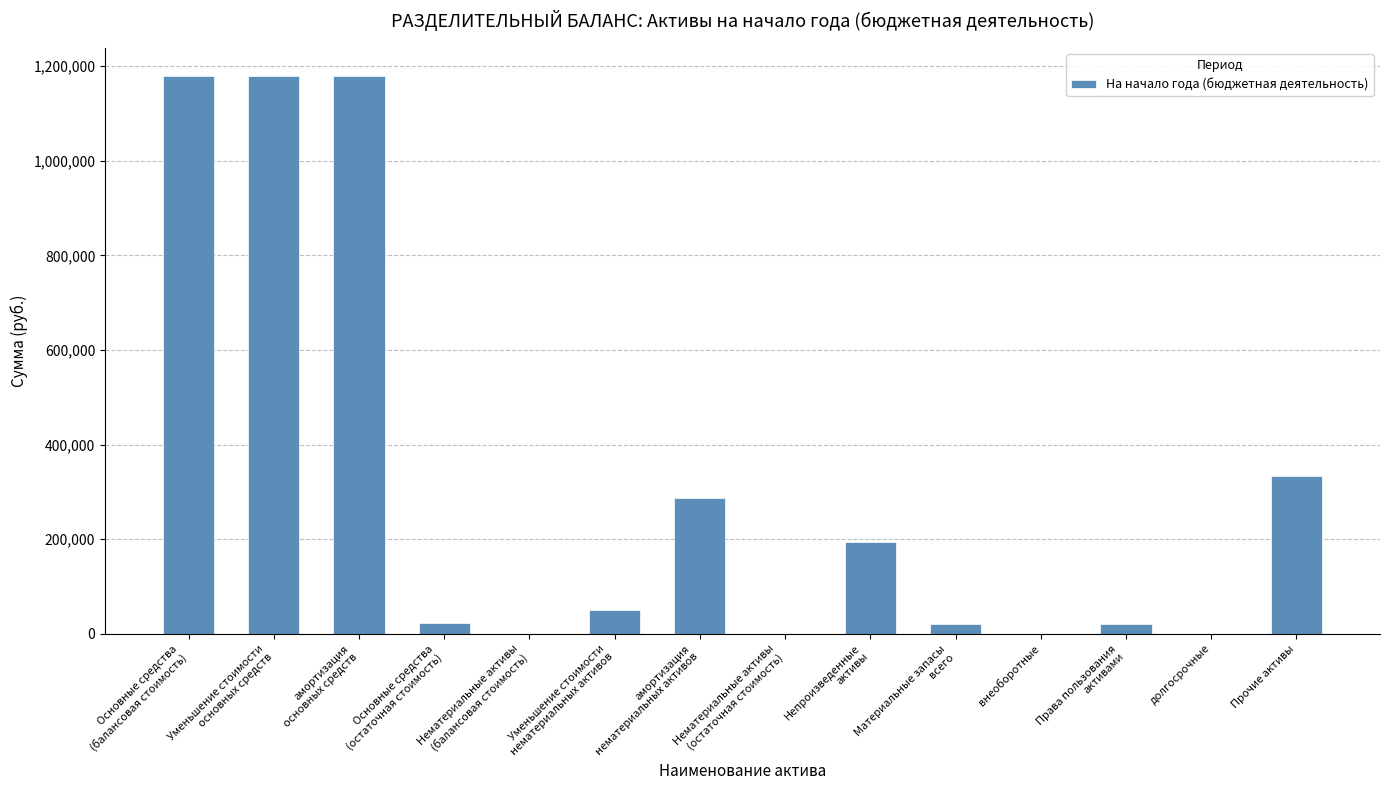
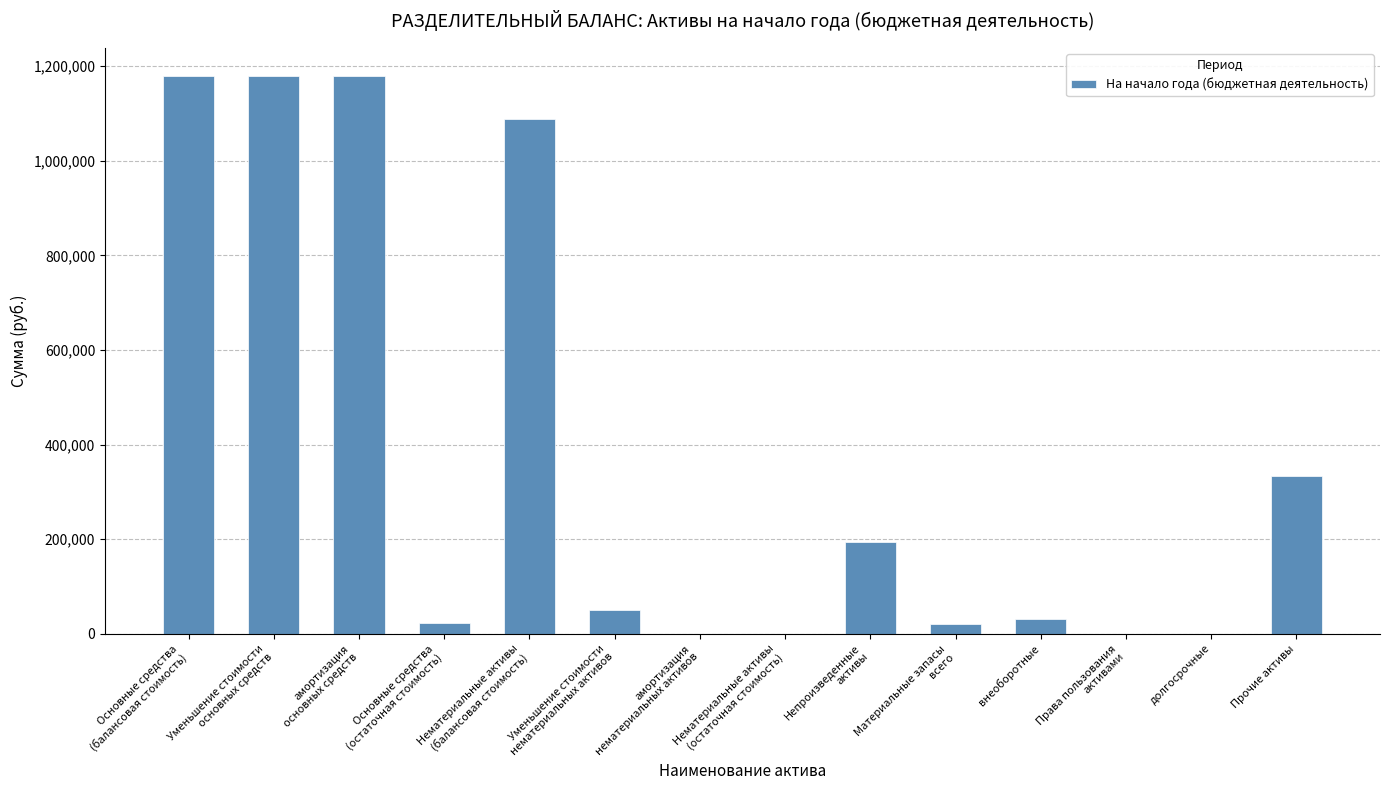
Нематериальные активы (балансовая стоимость): 0 -> 1,090,000
амортизация нематериальных активов: 290,000 -> 0
внеоборотные: 0 -> 30,000
Права пользования активами: 20,000 -> 0
